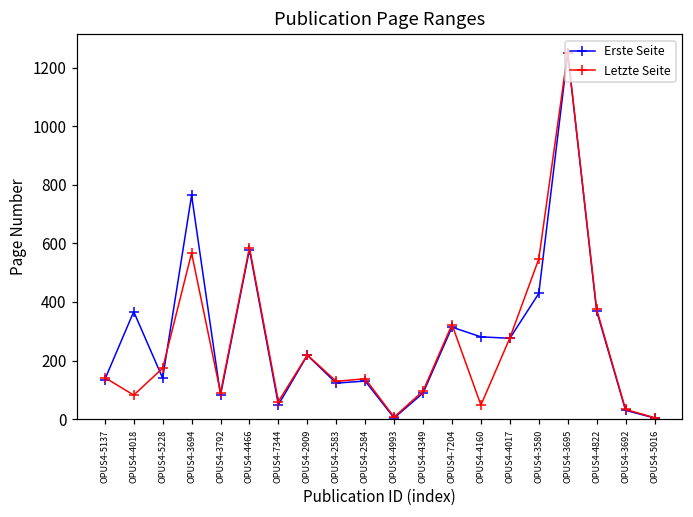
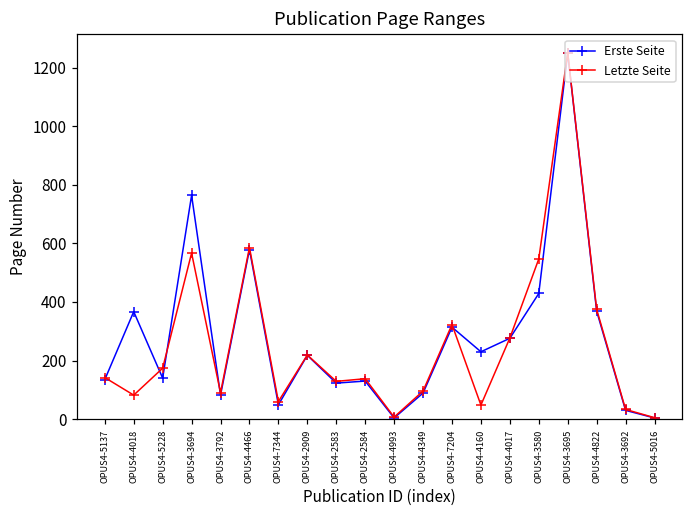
Erste Seite, OPUS4-4160: 280 -> 230
